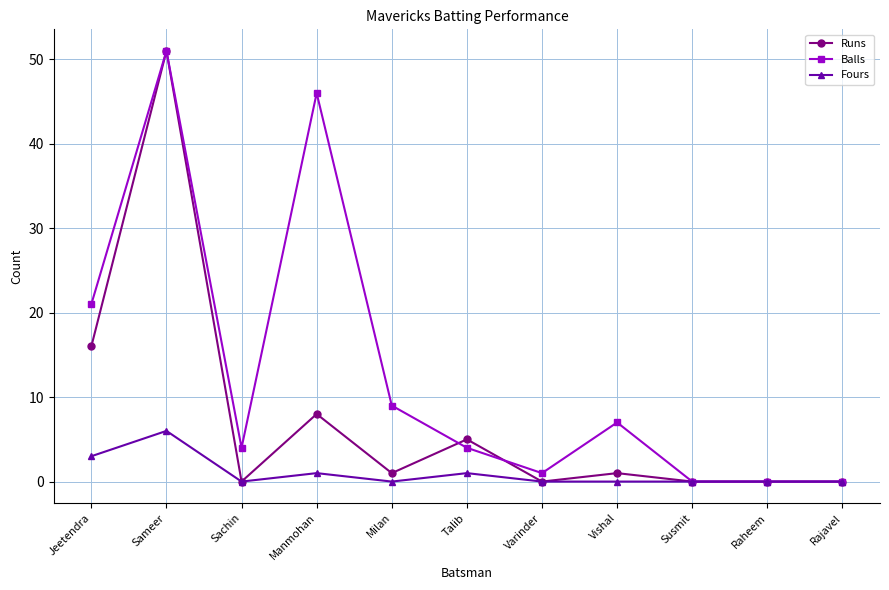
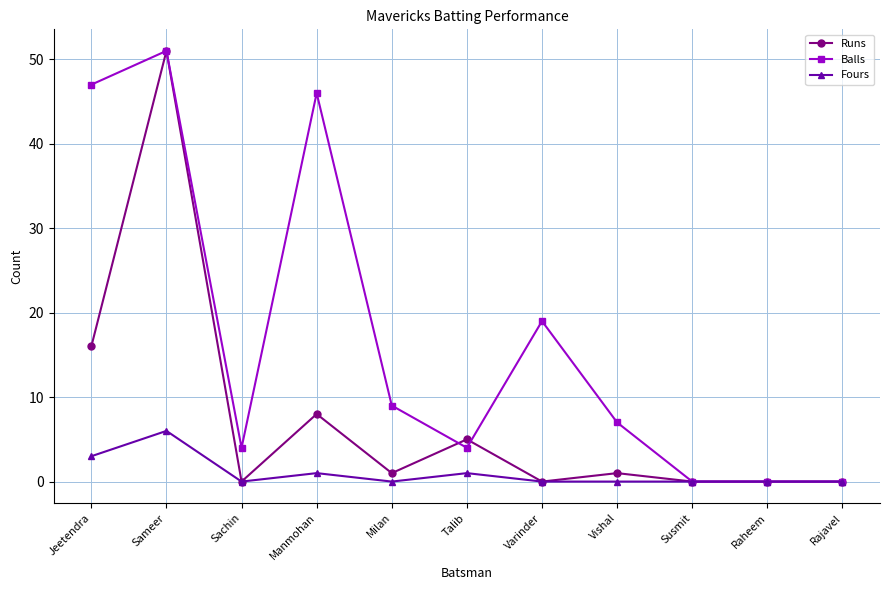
Balls, Jeetendra: 21 -> 47
Balls, Varinder: 1 -> 19
